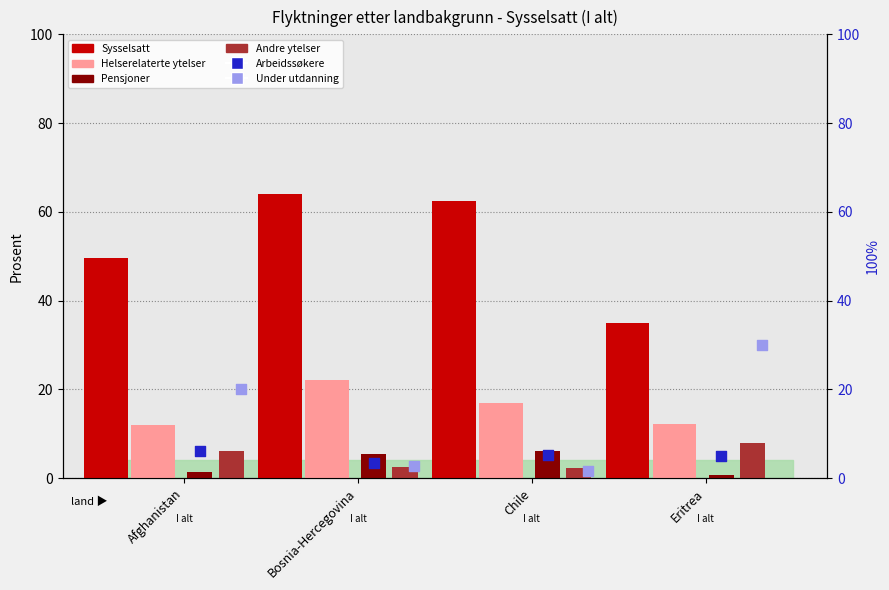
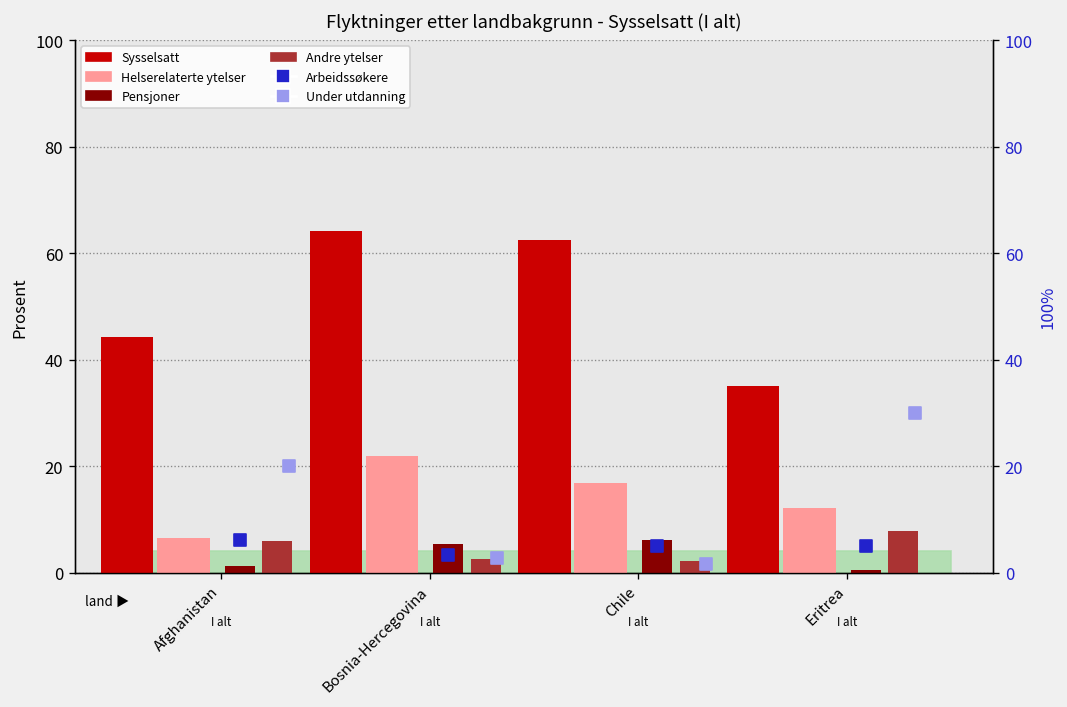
Sysselsatt, Afghanistan: 50 -> 44
Helserelaterte ytelser, Afghanistan: 12 -> 7
